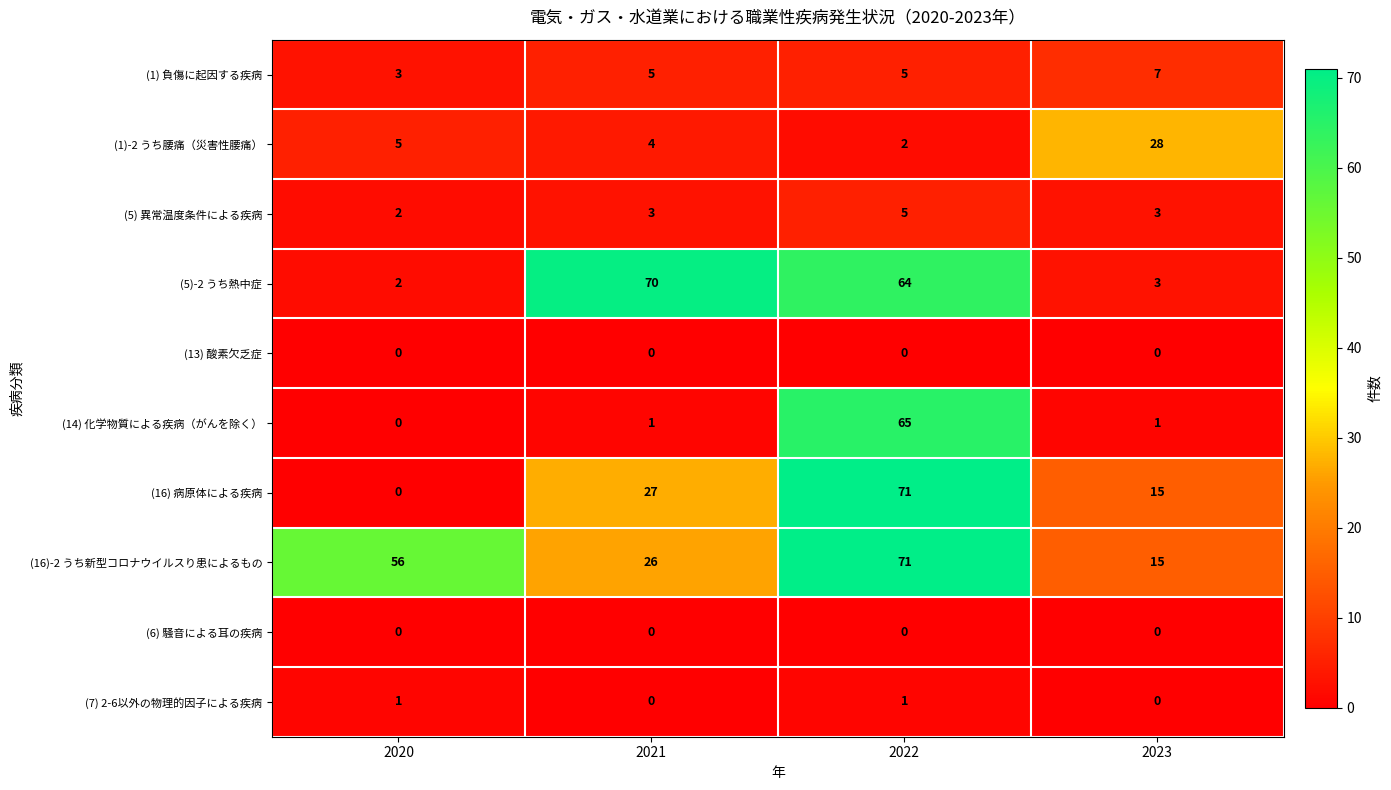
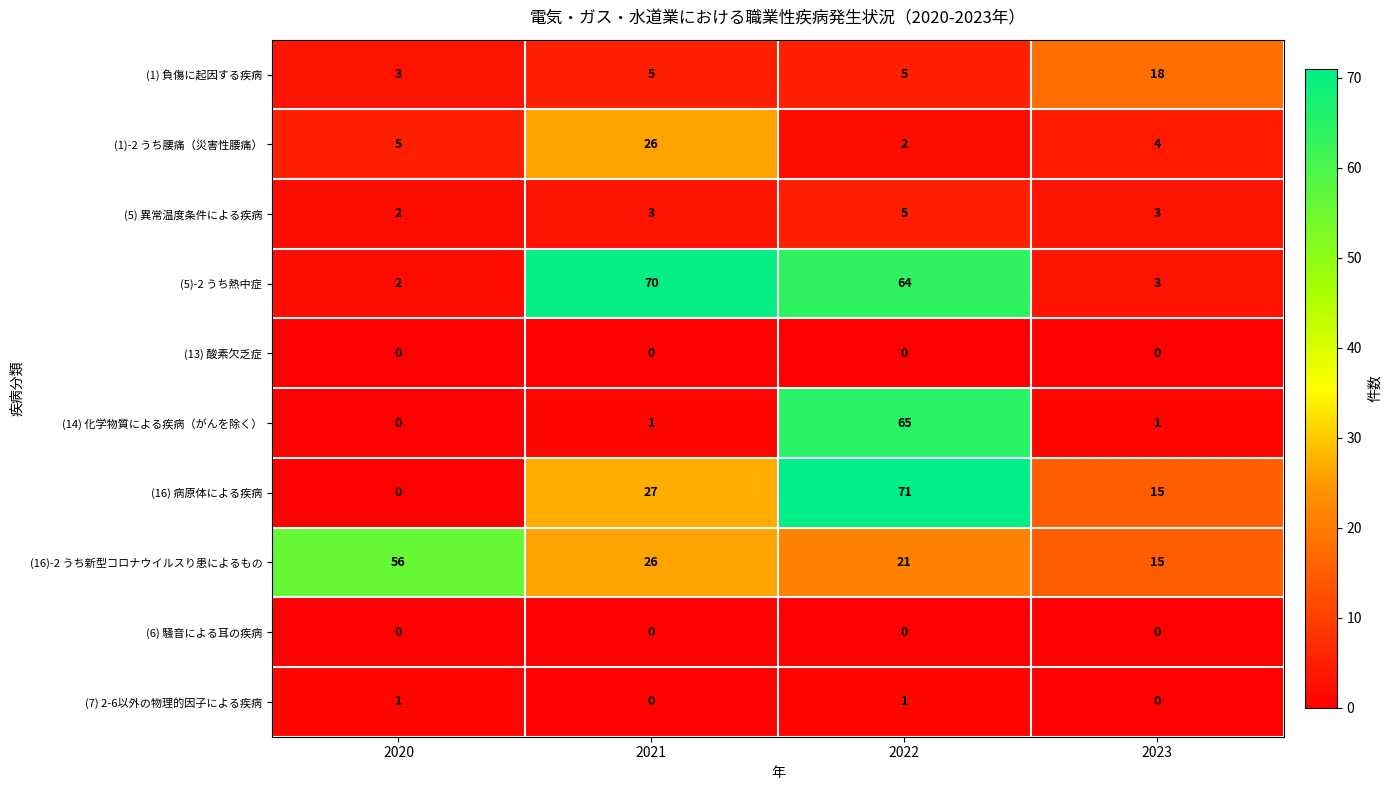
(1) 負傷に起因する疾病, 2023: 7 -> 18
(1)-2 うち腰痛（災害性腰痛）, 2021: 4 -> 26
(1)-2 うち腰痛（災害性腰痛）, 2023: 28 -> 4
(16)-2 うち新型コロナウイルスり患によるもの, 2022: 71 -> 21
